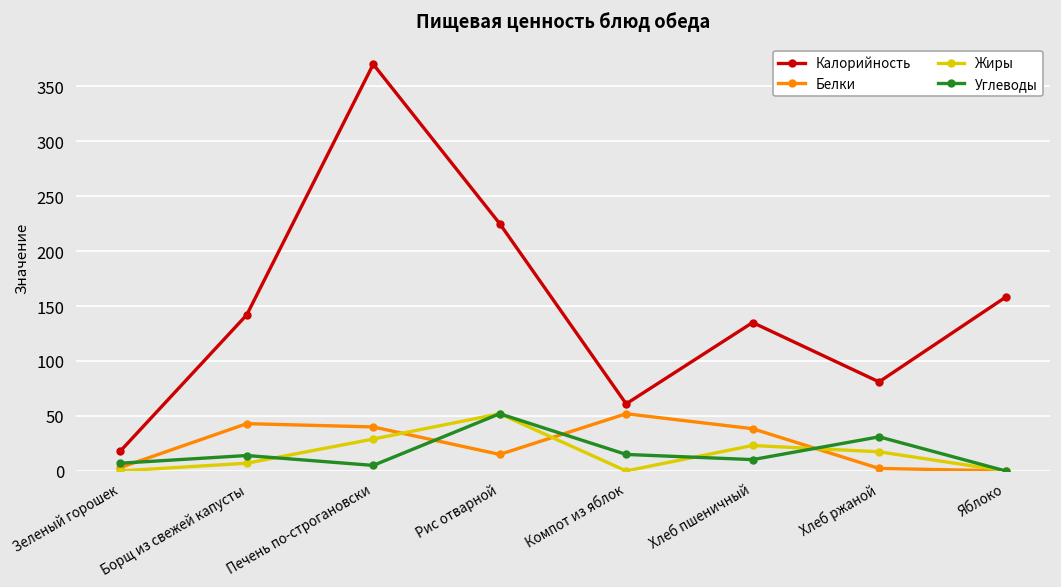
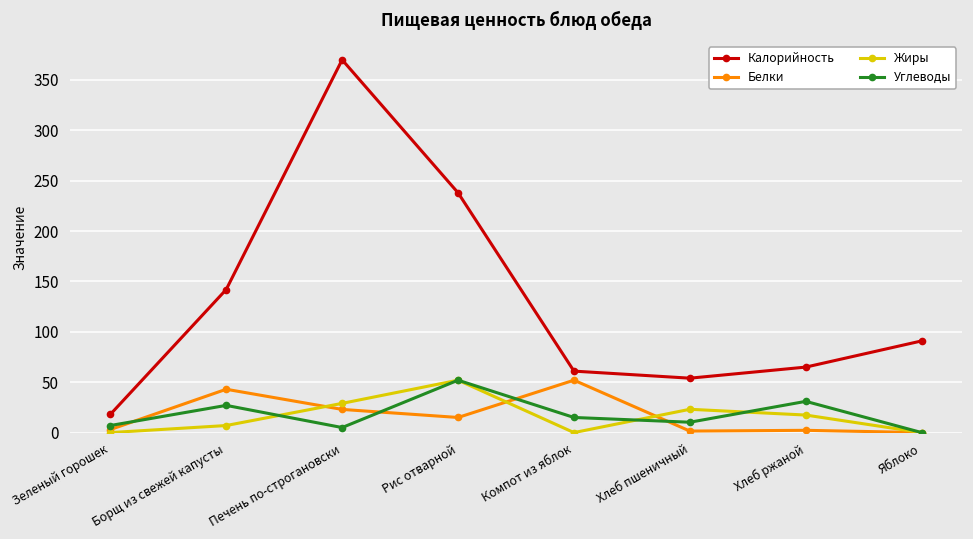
Углеводы, Борщ из свежей капусты: 10 -> 30
Белки, Печень по-строгановски: 40 -> 20
Калорийность, Рис отварной: 230 -> 240
Калорийность, Хлеб пшеничный: 140 -> 50
Белки, Хлеб пшеничный: 40 -> 0
Калорийность, Хлеб ржаной: 80 -> 70
Калорийность, Яблоко: 160 -> 90
